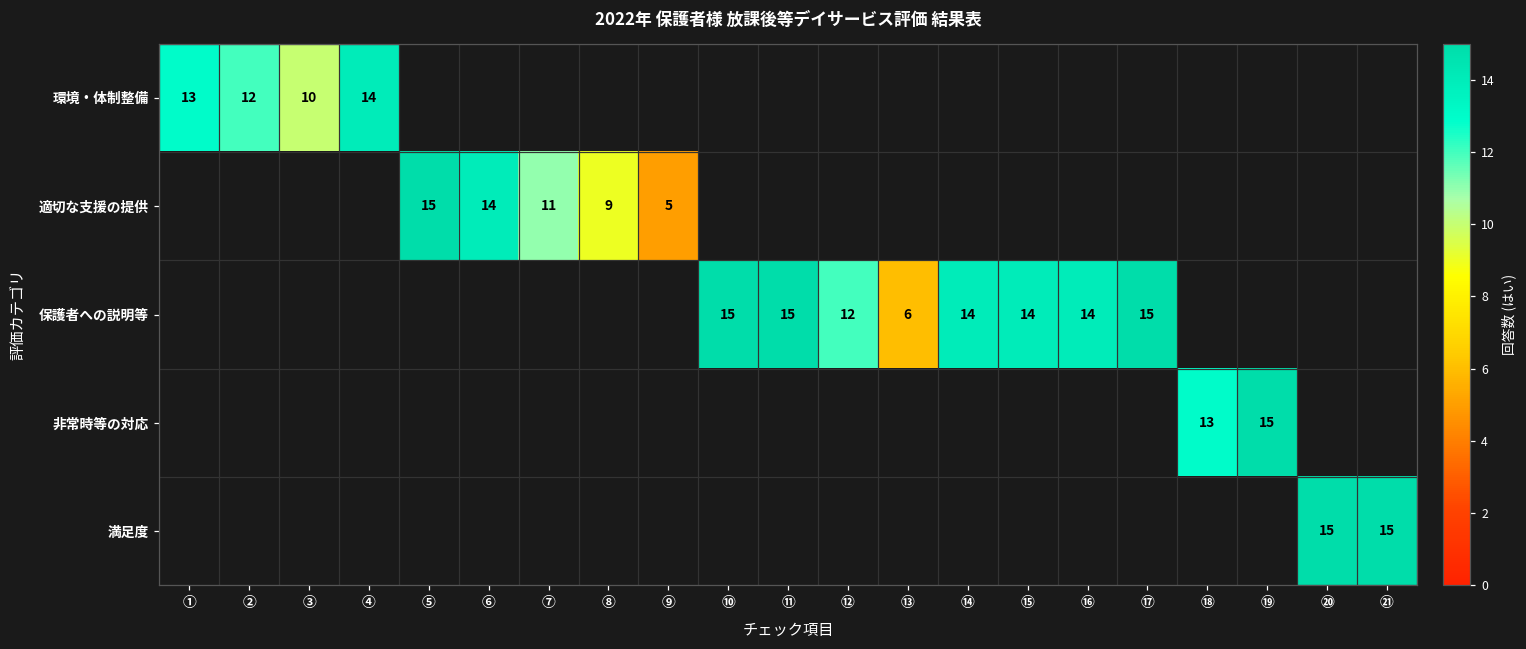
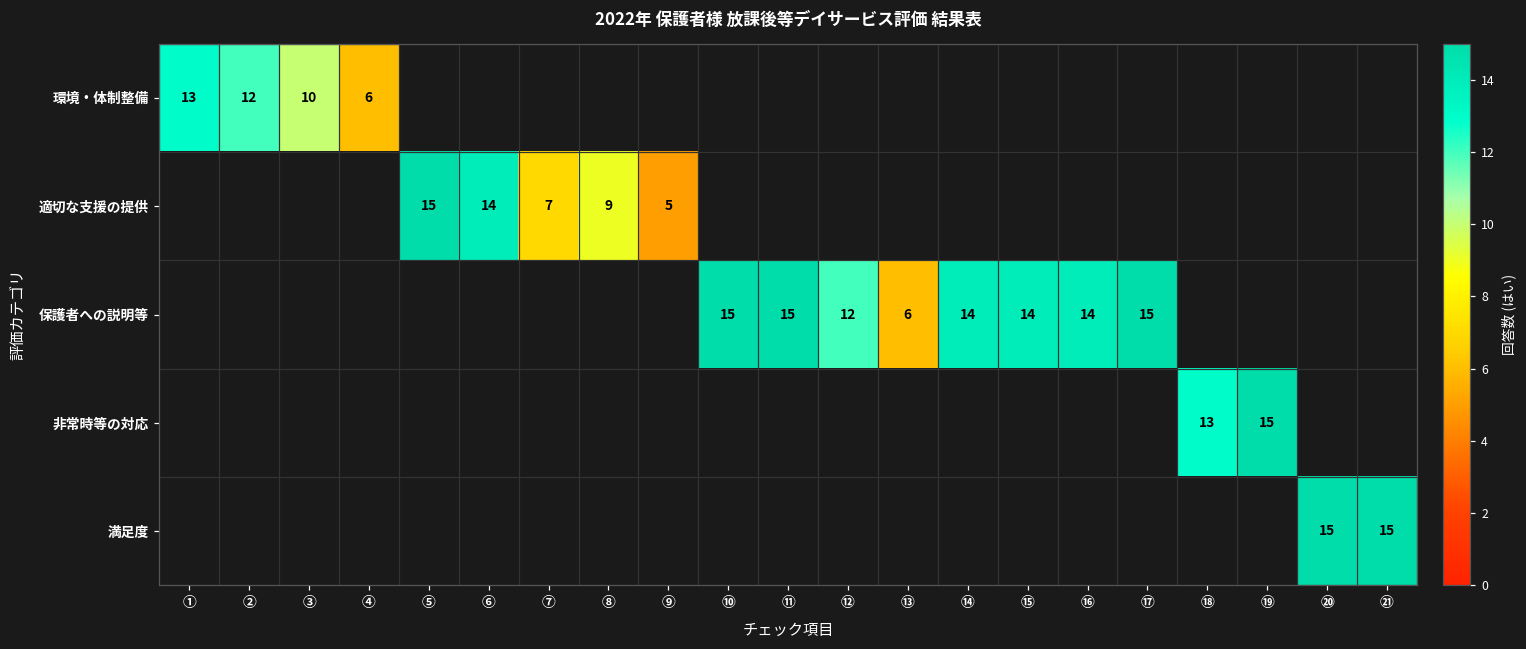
環境・体制整備, ④: 14 -> 6
適切な支援の提供, ⑦: 11 -> 7
